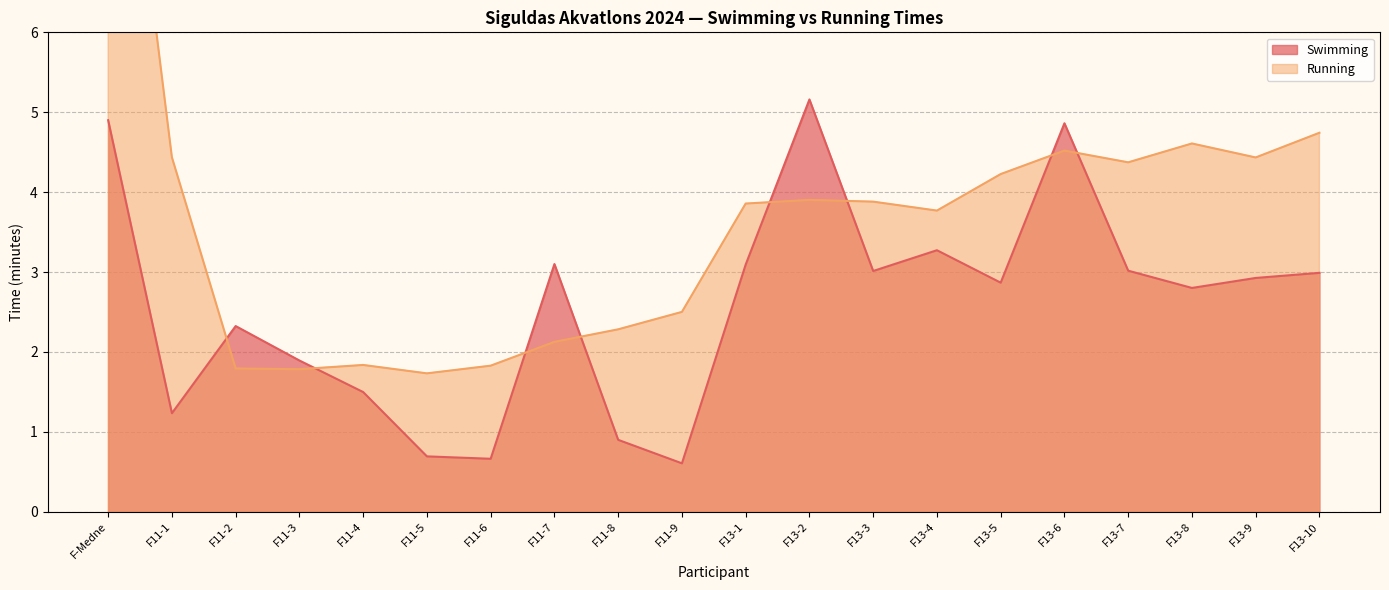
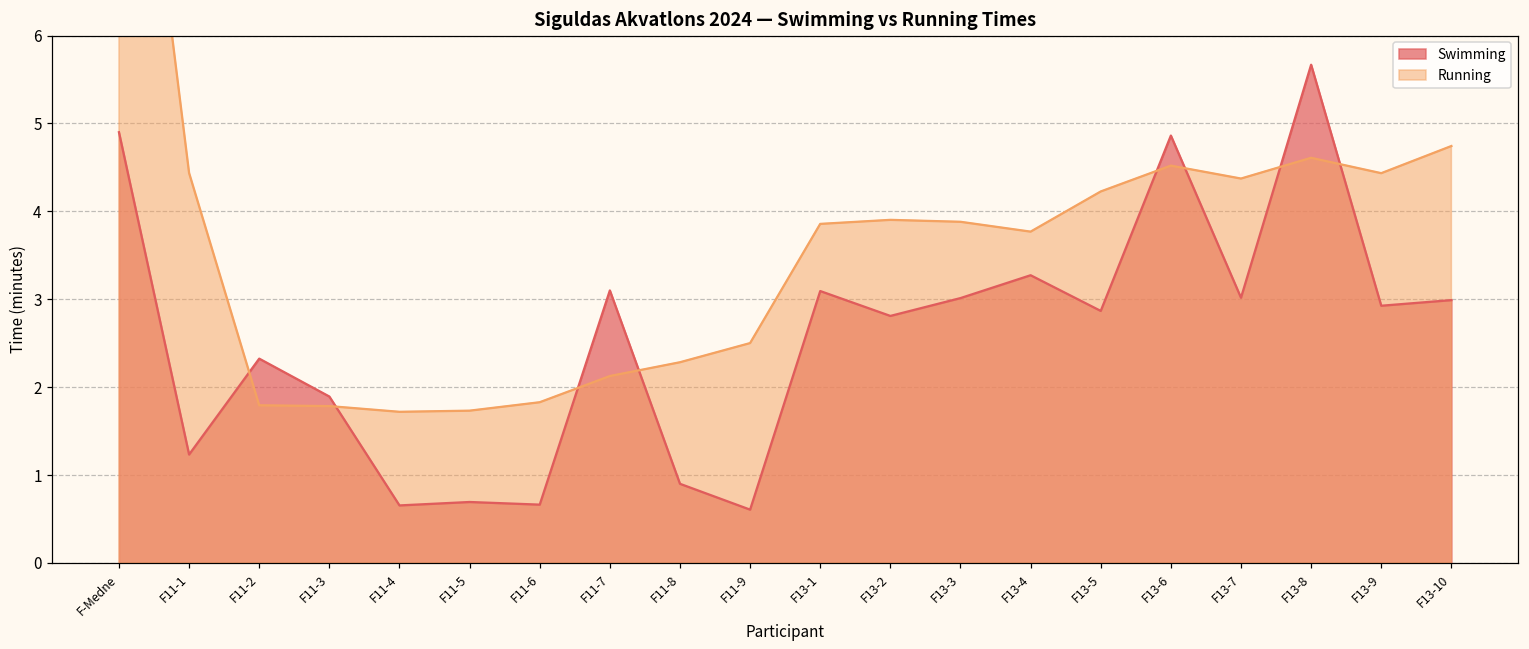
Swimming, F11-4: 1.5 -> 0.7
Running, F11-4: 1.8 -> 1.7
Swimming, F13-2: 5.2 -> 2.8
Swimming, F13-8: 2.8 -> 5.7
